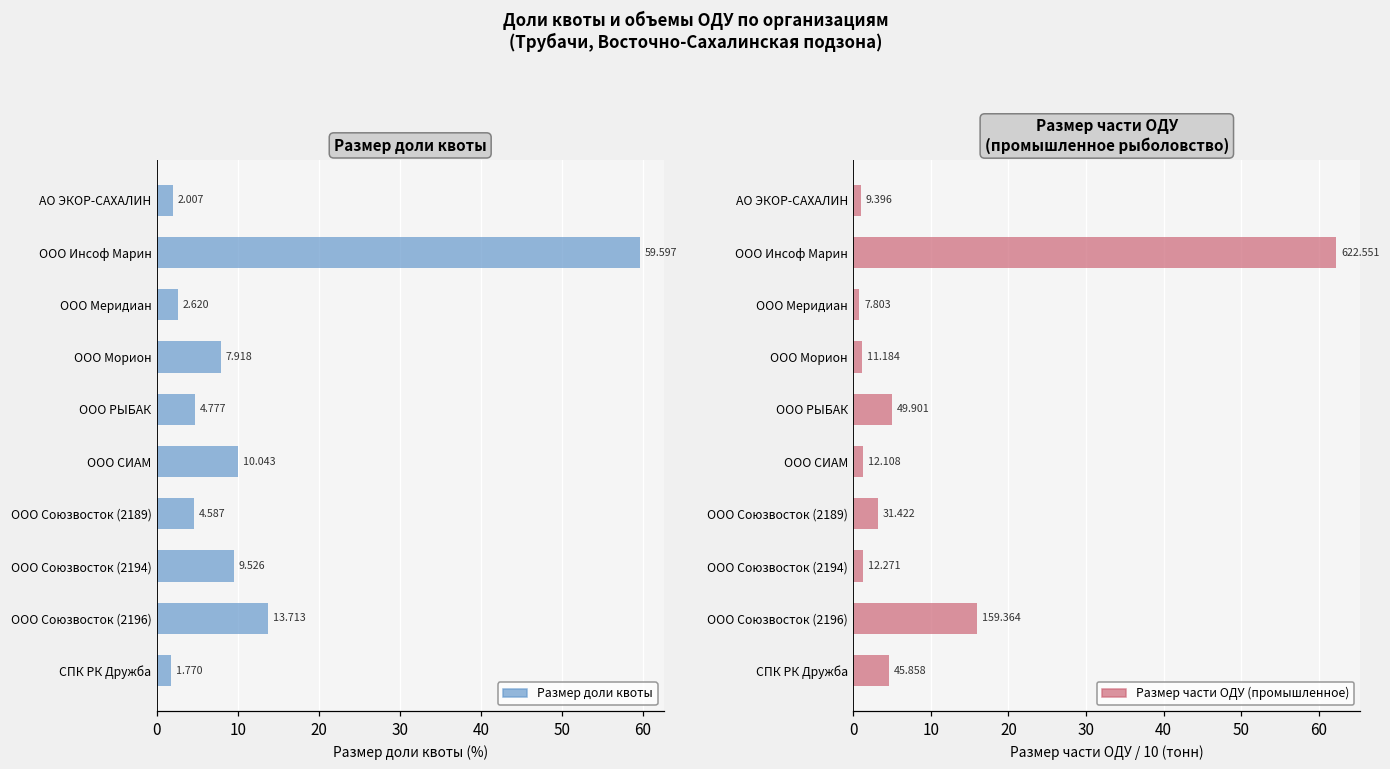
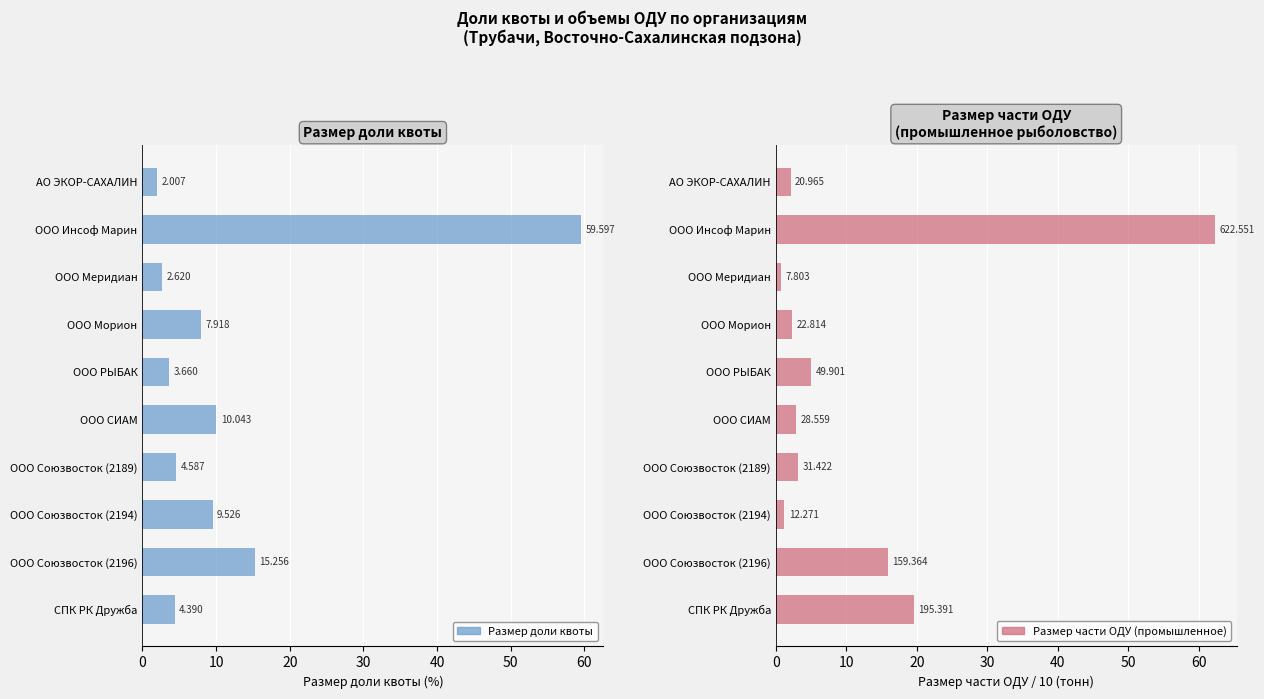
Размер доли квоты, ООО РЫБАК: 4.777 -> 3.660
Размер доли квоты, ООО Союзвосток (2196): 13.713 -> 15.256
Размер доли квоты, СПК РК Дружба: 1.770 -> 4.390
Размер части ОДУ (промышленное рыболовство), АО ЭКОР-САХАЛИН: 9.396 -> 20.965
Размер части ОДУ (промышленное рыболовство), ООО Морион: 11.184 -> 22.814
Размер части ОДУ (промышленное рыболовство), ООО СИАМ: 12.108 -> 28.559
Размер части ОДУ (промышленное рыболовство), СПК РК Дружба: 45.858 -> 195.391
